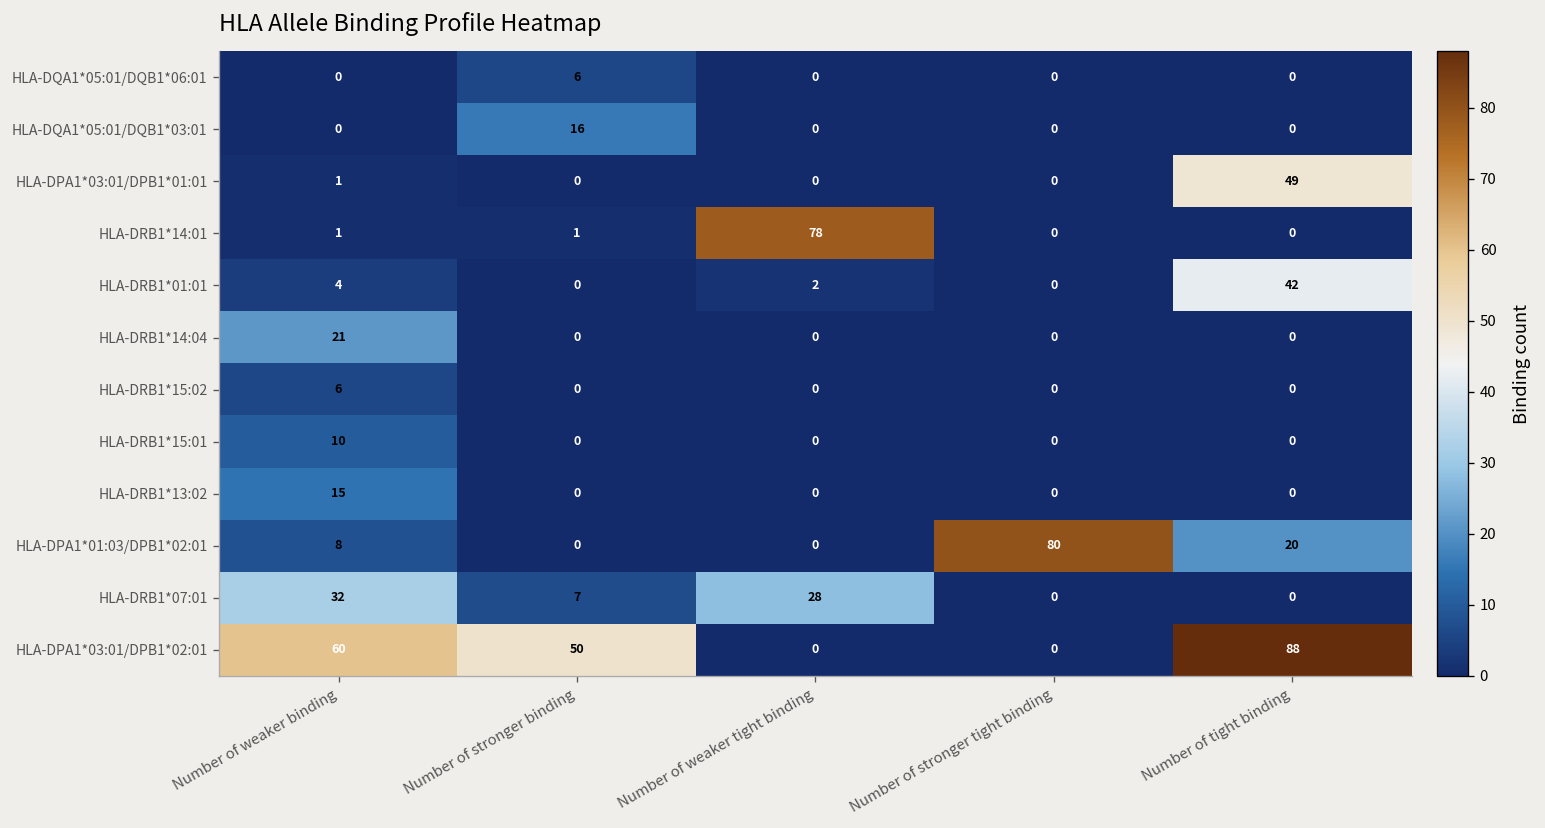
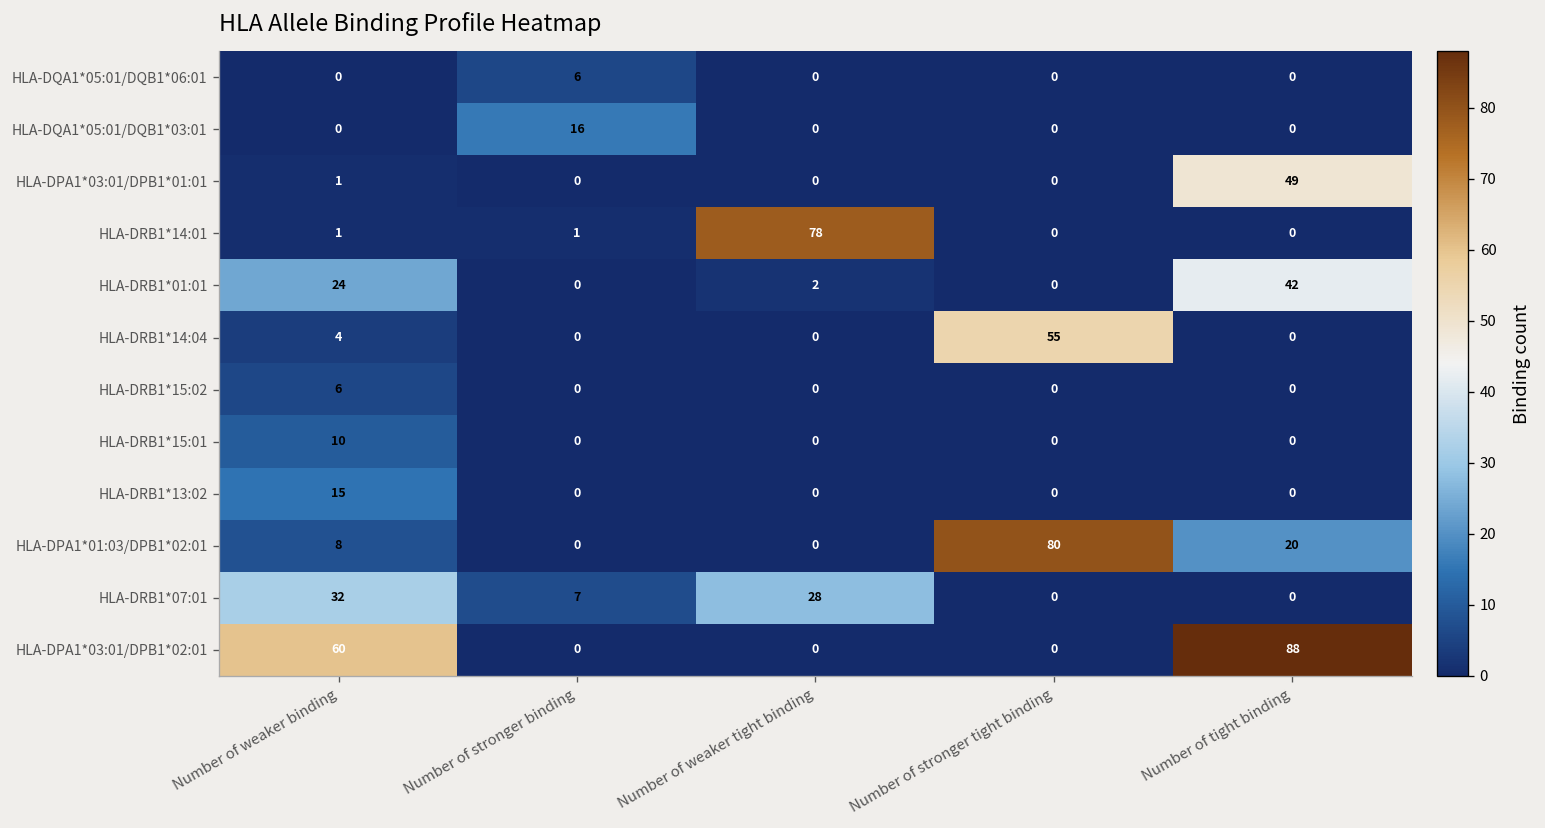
HLA-DRB1*01:01, Number of weaker binding: 4 -> 24
HLA-DRB1*14:04, Number of weaker binding: 21 -> 4
HLA-DRB1*14:04, Number of stronger tight binding: 0 -> 55
HLA-DPA1*03:01/DPB1*02:01, Number of stronger binding: 50 -> 0
